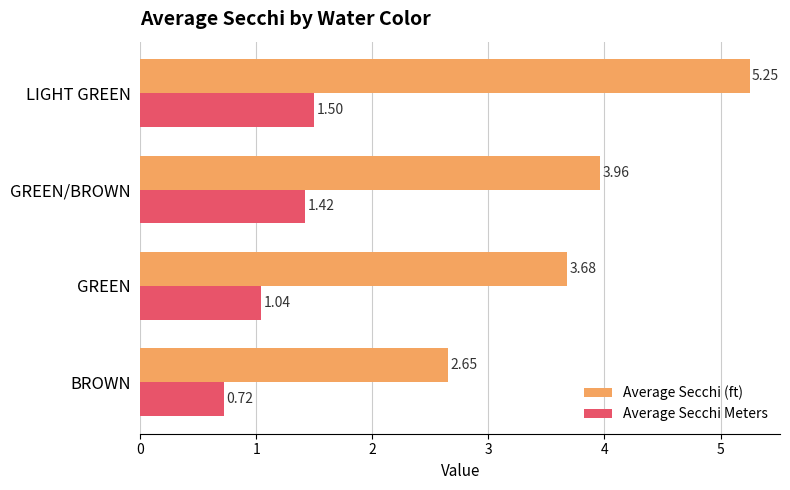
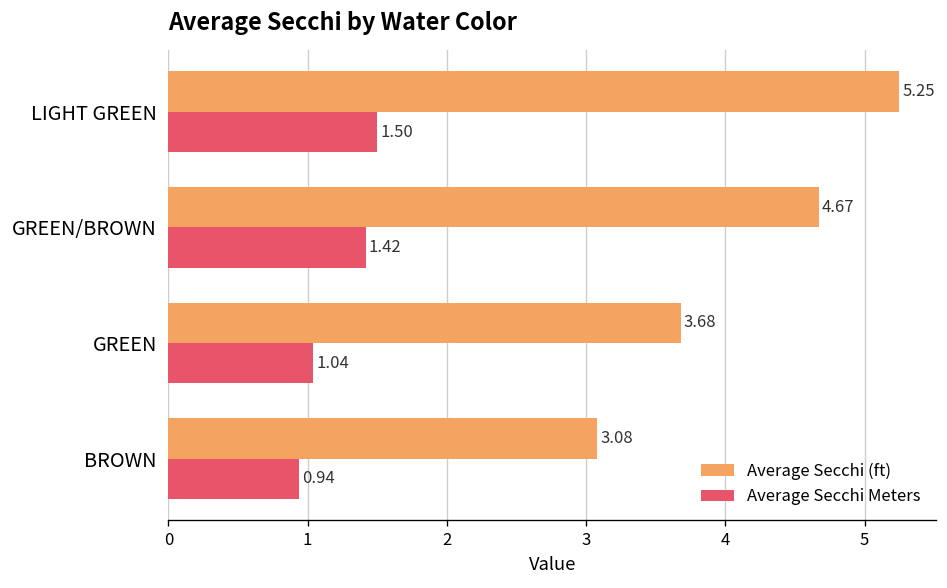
Average Secchi (ft), GREEN/BROWN: 3.96 -> 4.67
Average Secchi (ft), BROWN: 2.65 -> 3.08
Average Secchi Meters, BROWN: 0.72 -> 0.94
